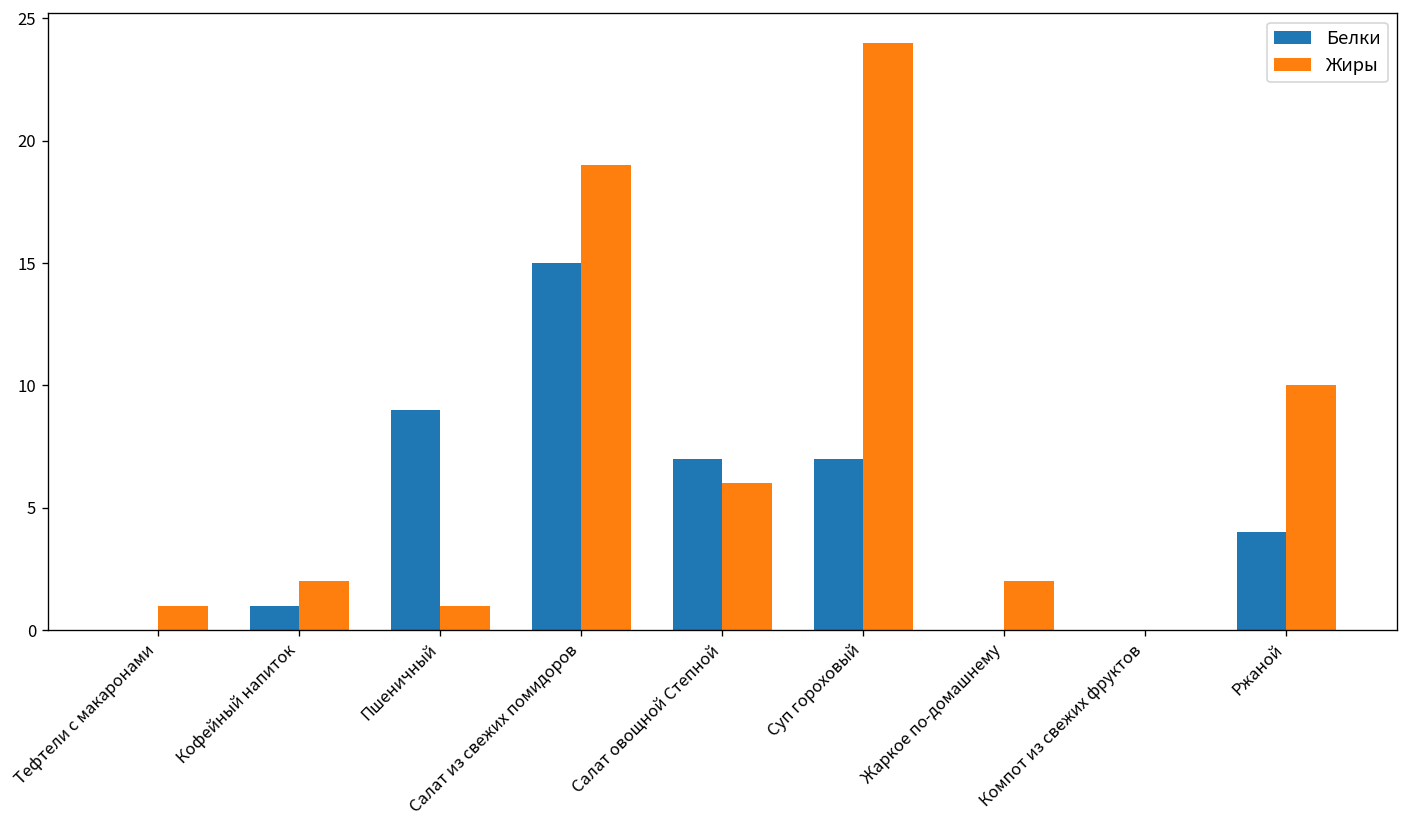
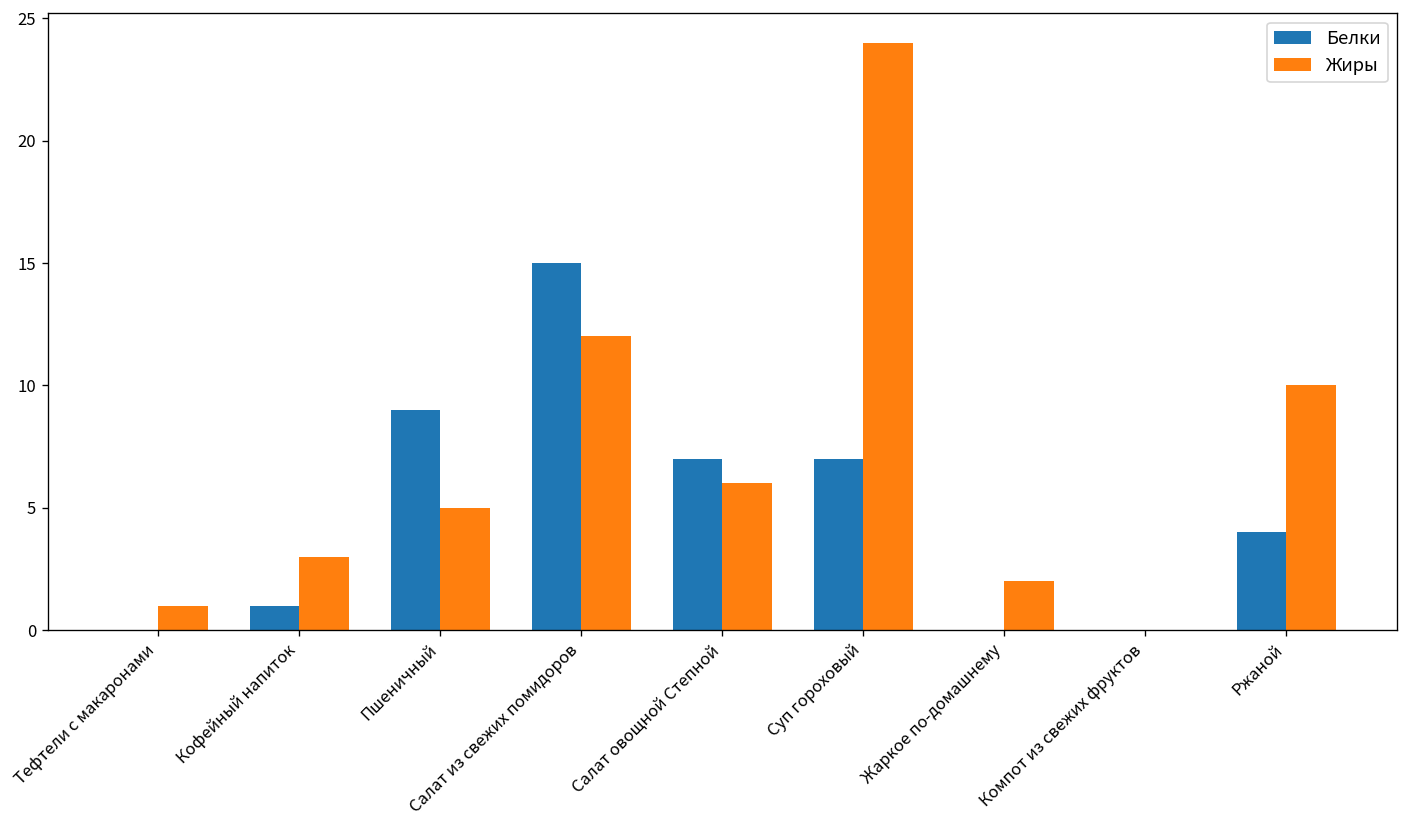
Жиры, Кофейный напиток: 2 -> 3
Жиры, Пшеничный: 1 -> 5
Жиры, Салат из свежих помидоров: 19 -> 12
